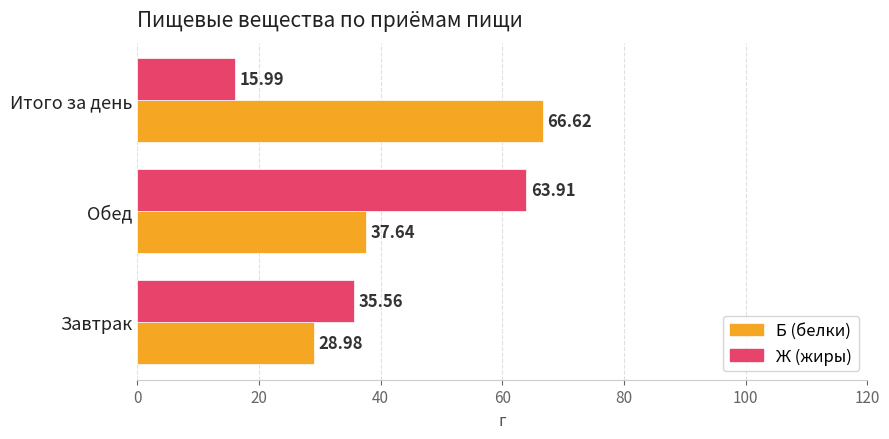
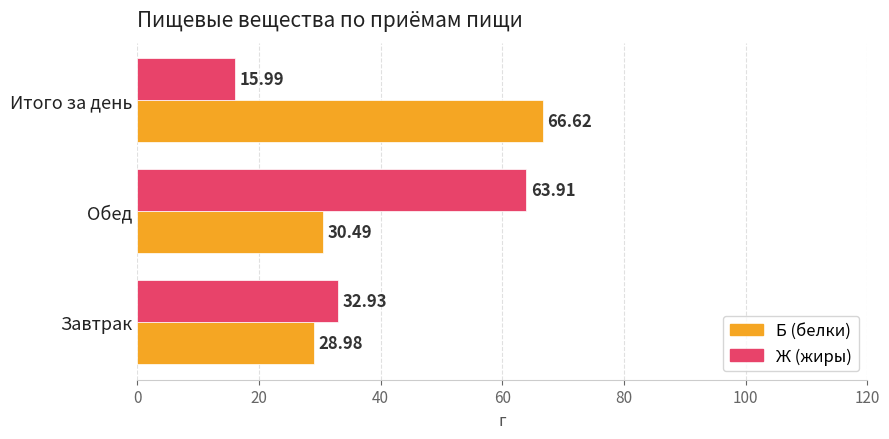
Б (белки), Обед: 37.64 -> 30.49
Ж (жиры), Завтрак: 35.56 -> 32.93
